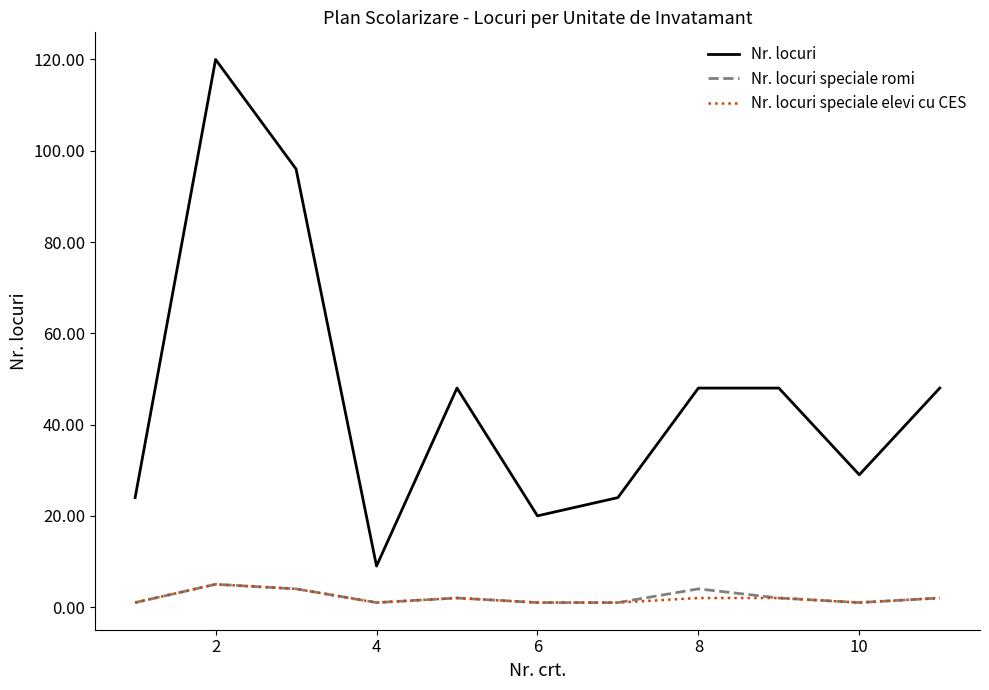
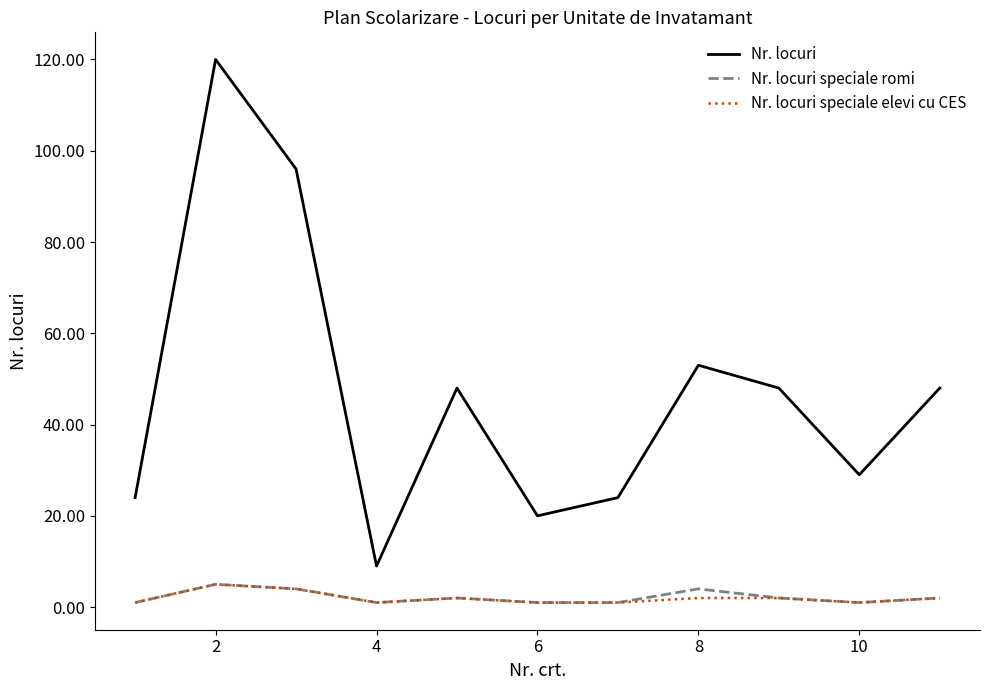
Nr. locuri, 8: 48 -> 53
